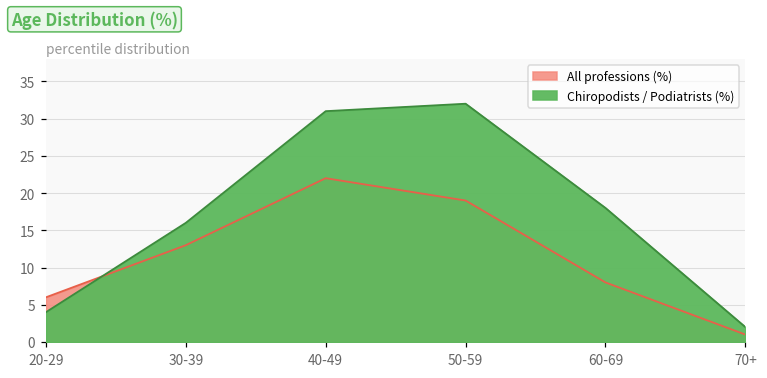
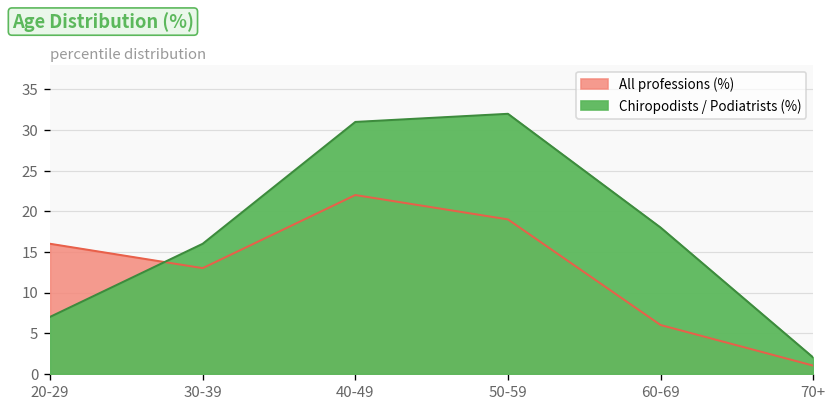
All professions (%), 20-29: 6 -> 16
Chiropodists / Podiatrists (%), 20-29: 4 -> 7
All professions (%), 60-69: 8 -> 6
